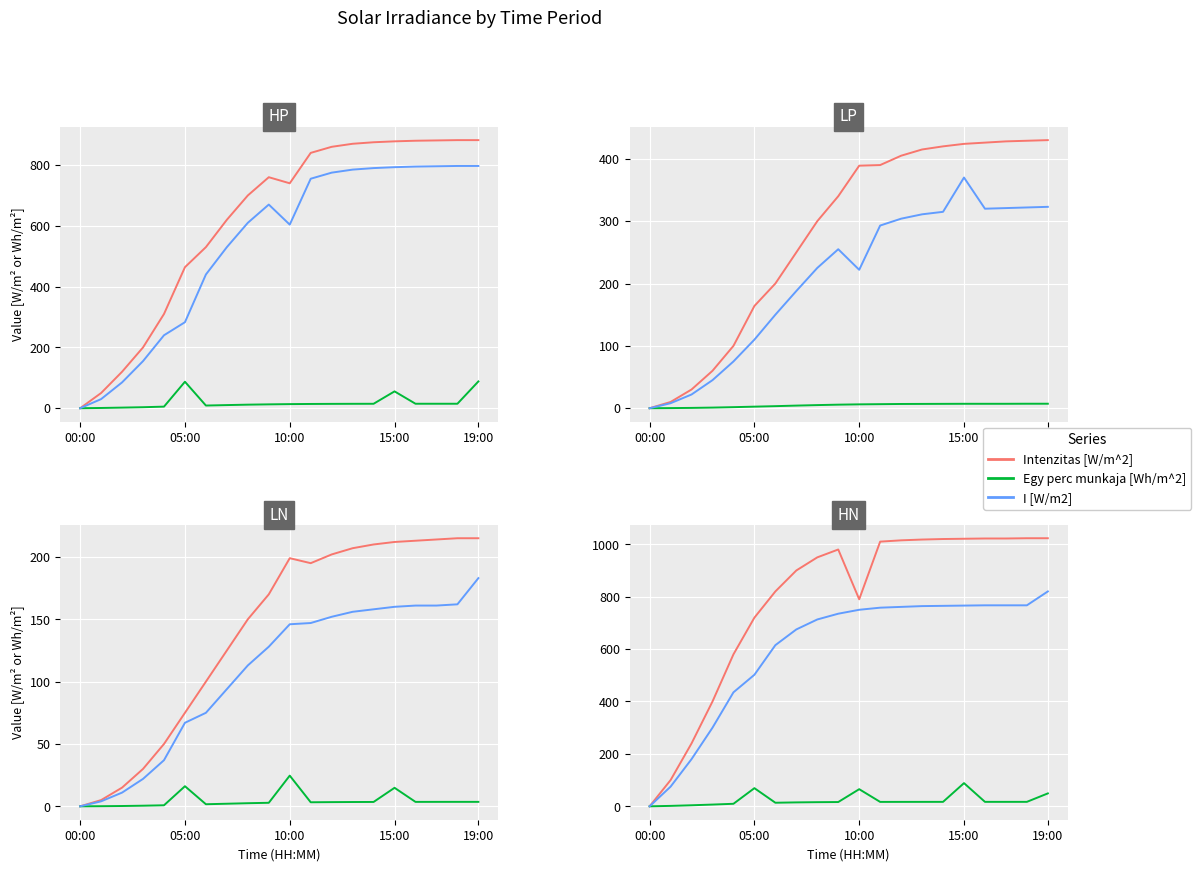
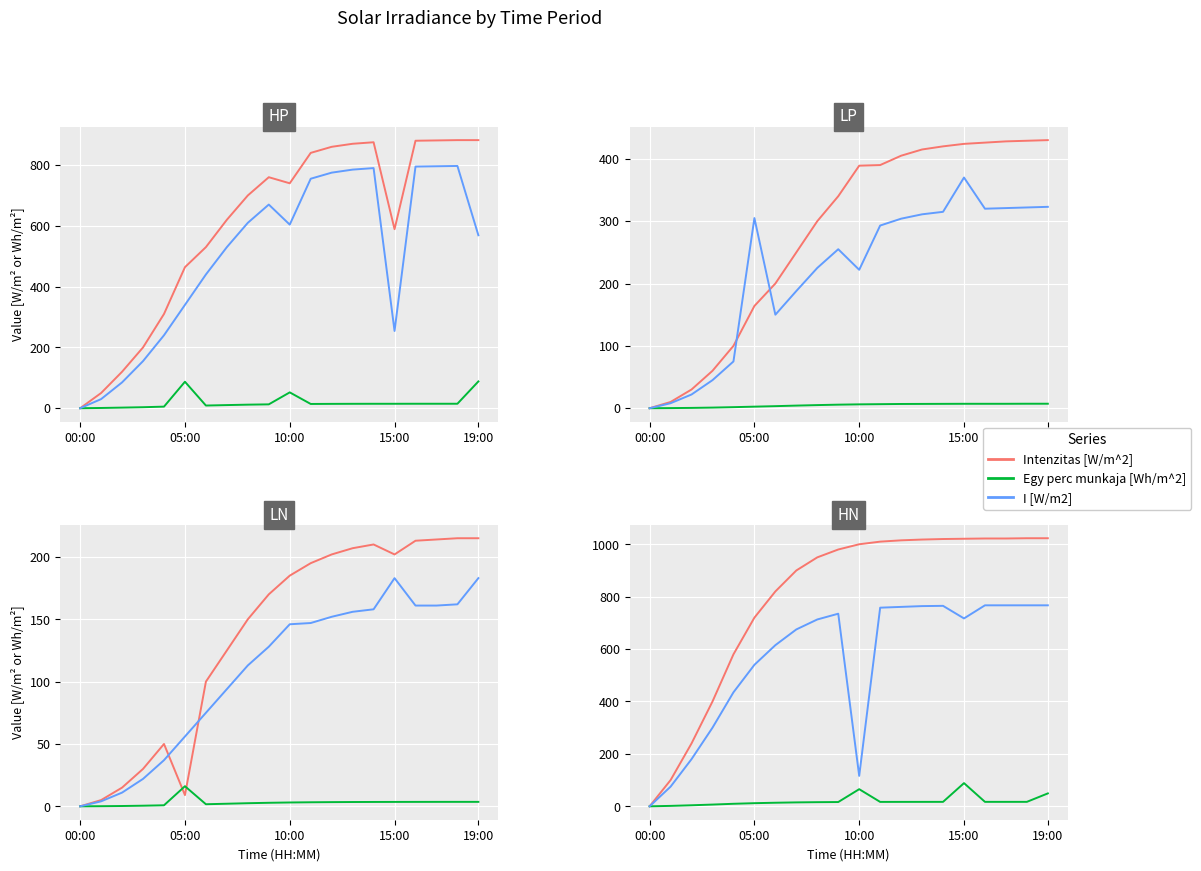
HP, I [W/m2], 05:00: 280 -> 340
HP, Egy perc munkaja [Wh/m^2], 10:00: 10 -> 50
HP, Intenzitas [W/m^2], 15:00: 880 -> 590
HP, Egy perc munkaja [Wh/m^2], 15:00: 60 -> 10
HP, I [W/m2], 15:00: 790 -> 250
HP, I [W/m2], 19:00: 800 -> 570
LP, I [W/m2], 05:00: 110 -> 310
LN, Intenzitas [W/m^2], 05:00: 75 -> 9
LN, I [W/m2], 05:00: 67 -> 56
LN, Intenzitas [W/m^2], 10:00: 199 -> 185
LN, Egy perc munkaja [Wh/m^2], 10:00: 25 -> 3
LN, Intenzitas [W/m^2], 15:00: 212 -> 202
LN, Egy perc munkaja [Wh/m^2], 15:00: 15 -> 4
LN, I [W/m2], 15:00: 160 -> 183
HN, Egy perc munkaja [Wh/m^2], 05:00: 70 -> 10
HN, I [W/m2], 05:00: 500 -> 540
HN, Intenzitas [W/m^2], 10:00: 790 -> 1000
HN, I [W/m2], 10:00: 750 -> 120
HN, I [W/m2], 15:00: 770 -> 720
HN, I [W/m2], 19:00: 820 -> 770
